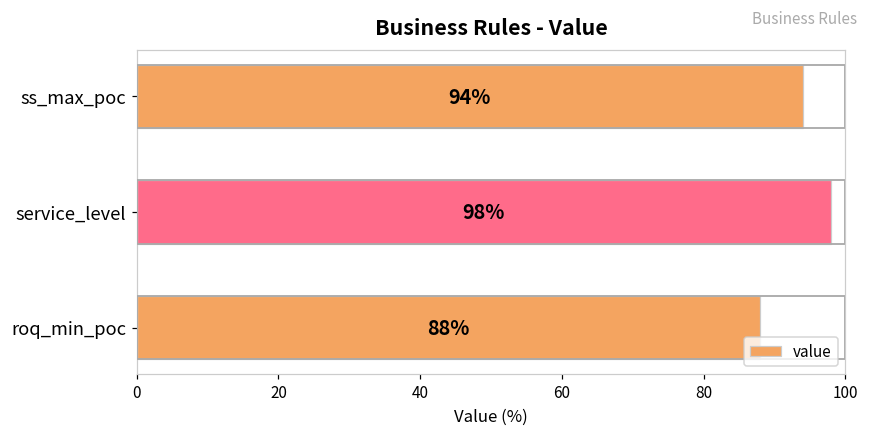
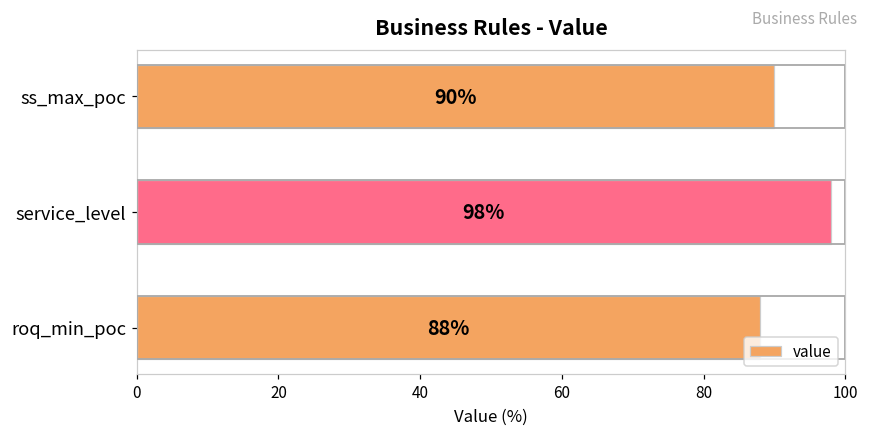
ss_max_poc: 94% -> 90%
